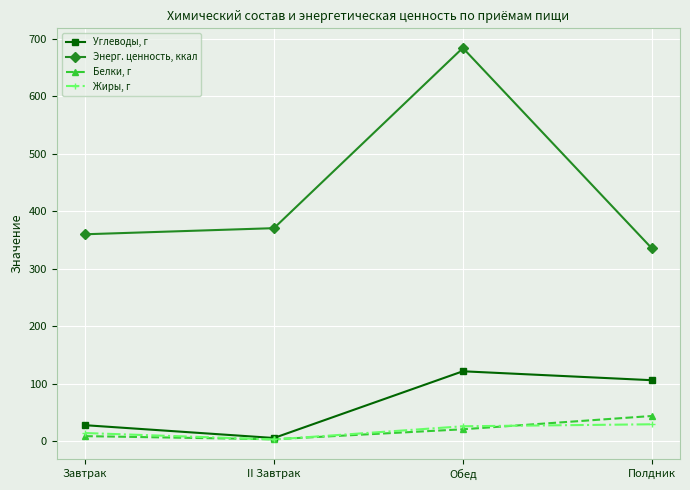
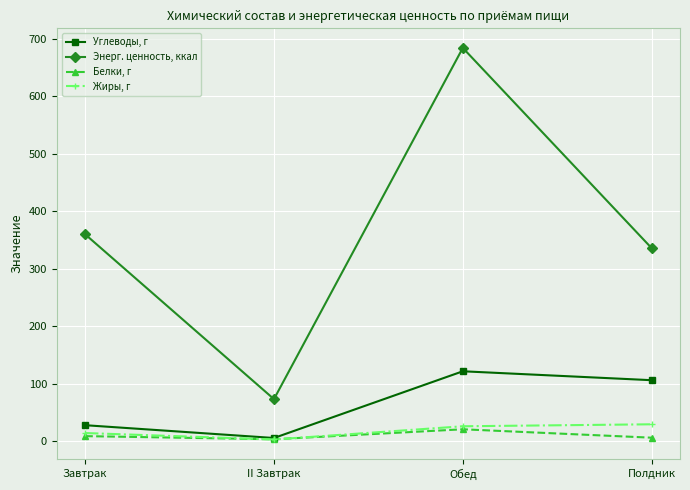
Энерг. ценность, ккал, II Завтрак: 370 -> 70
Белки, г, Полдник: 40 -> 10
